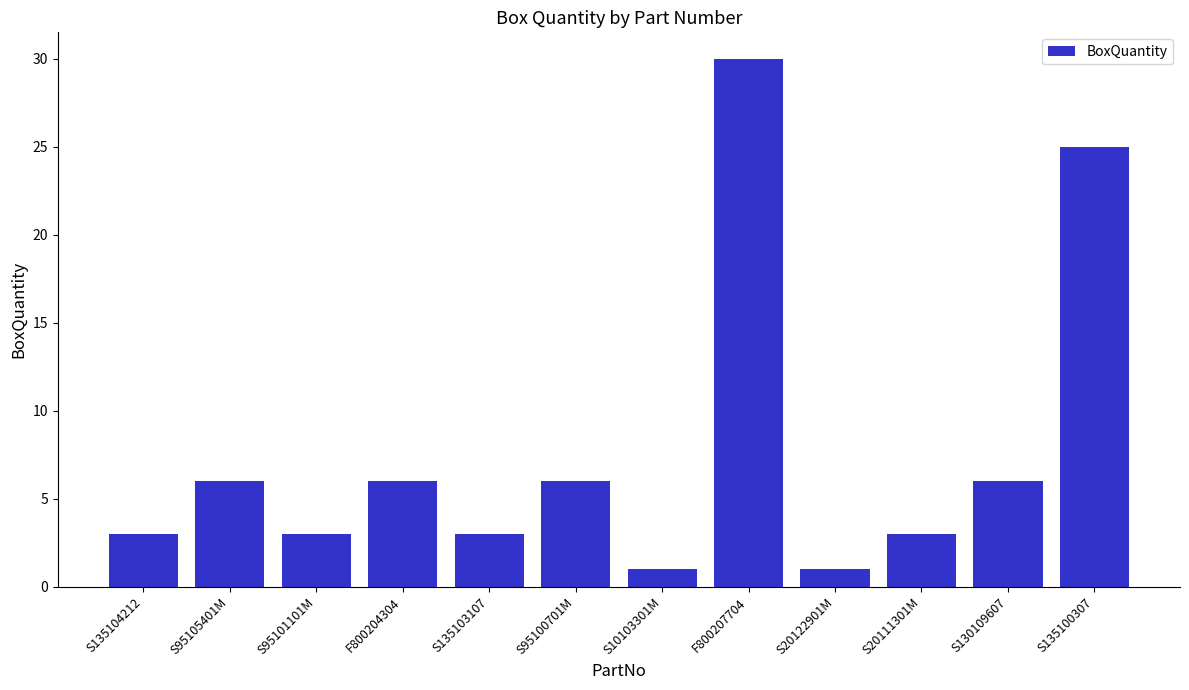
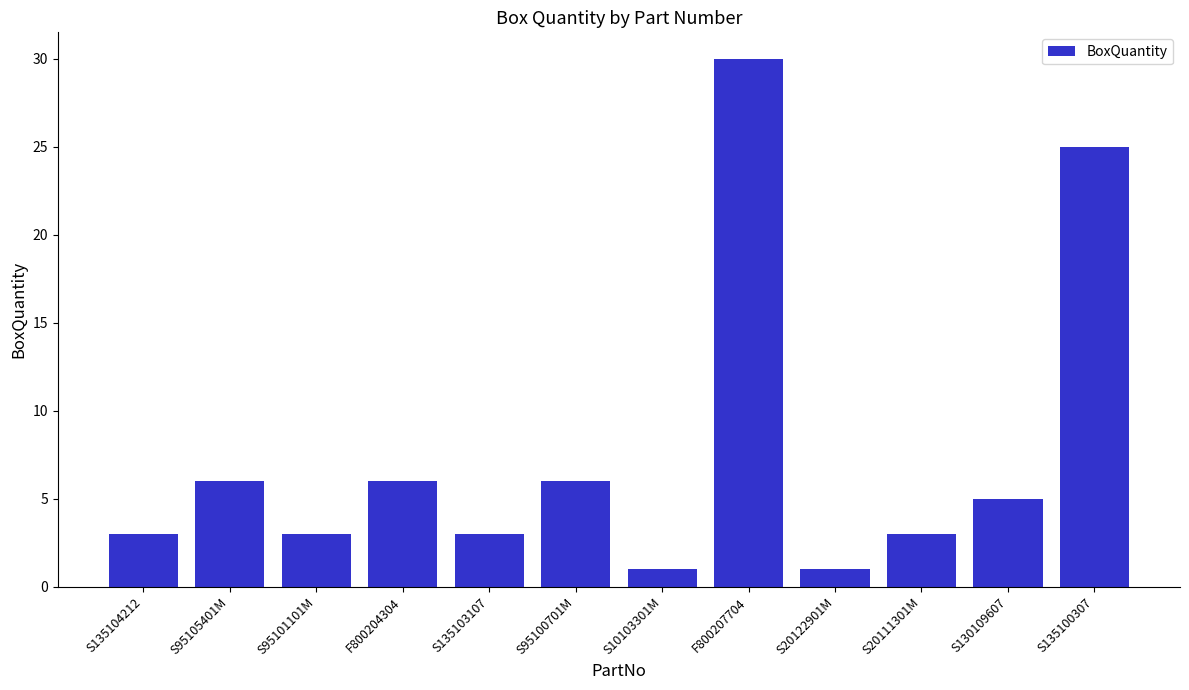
S130109607: 6 -> 5
